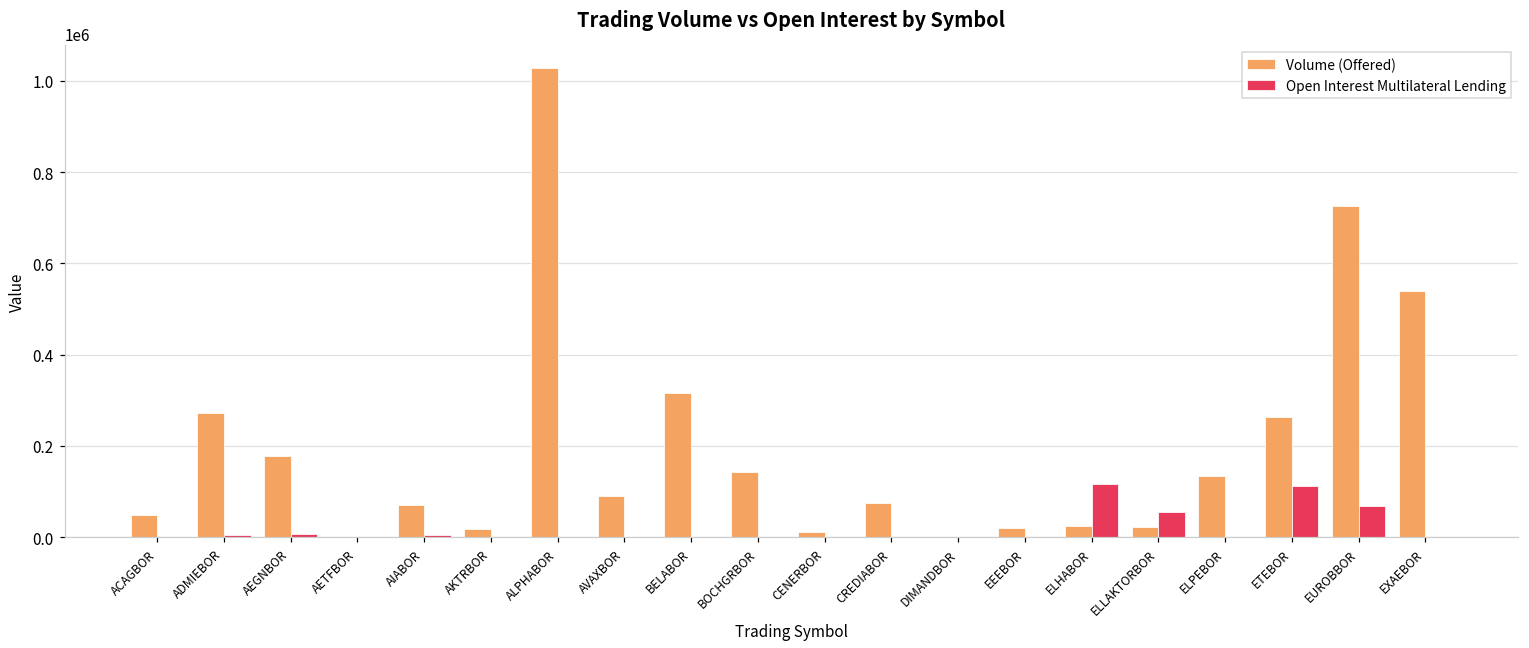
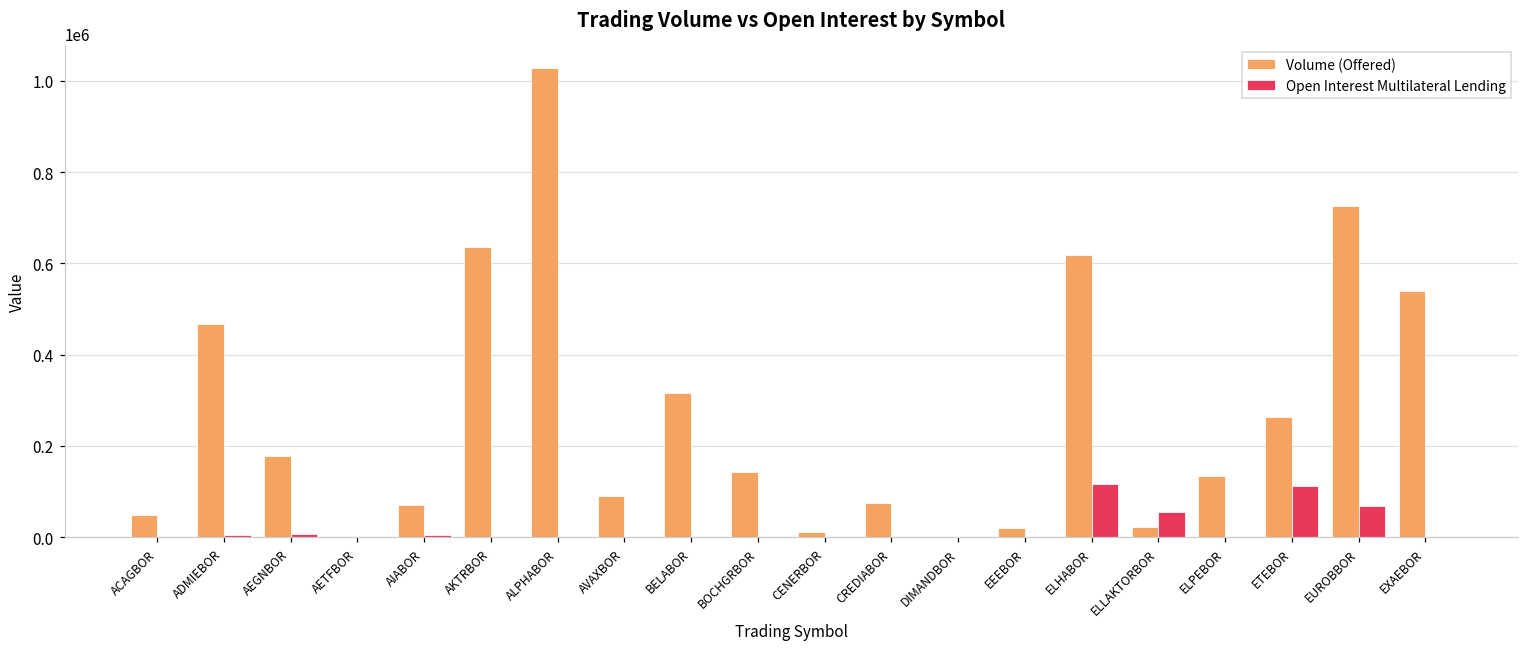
Volume (Offered), ADMIEBOR: 270000 -> 470000
Volume (Offered), AKTRBOR: 20000 -> 630000
Volume (Offered), ELHABOR: 30000 -> 620000
